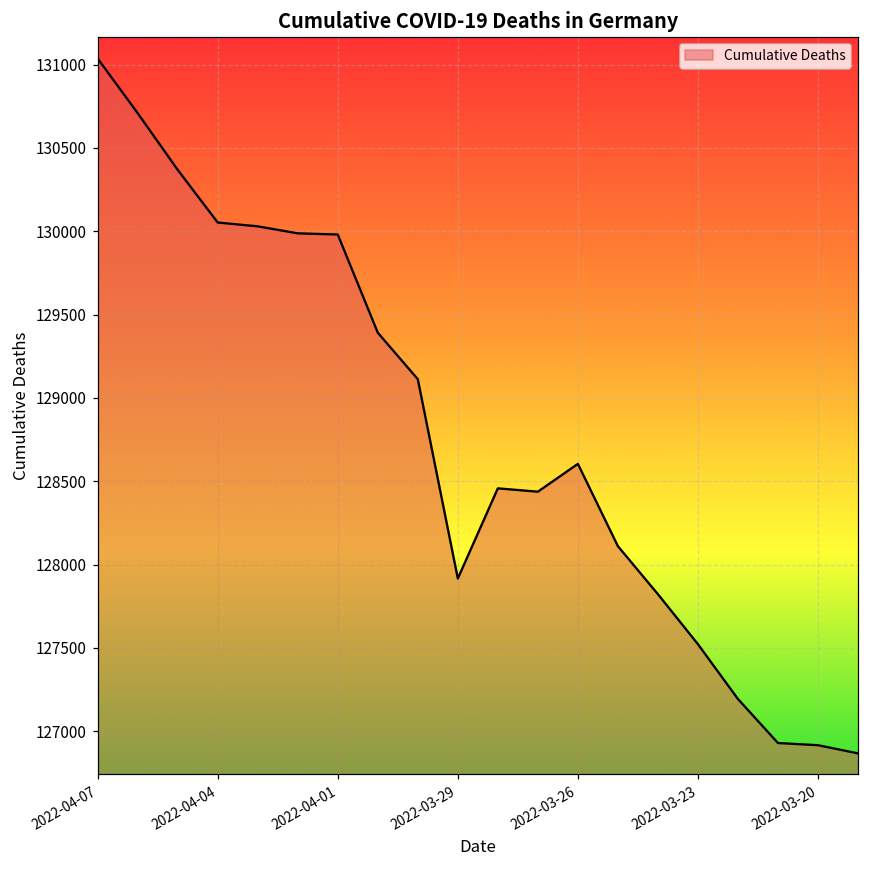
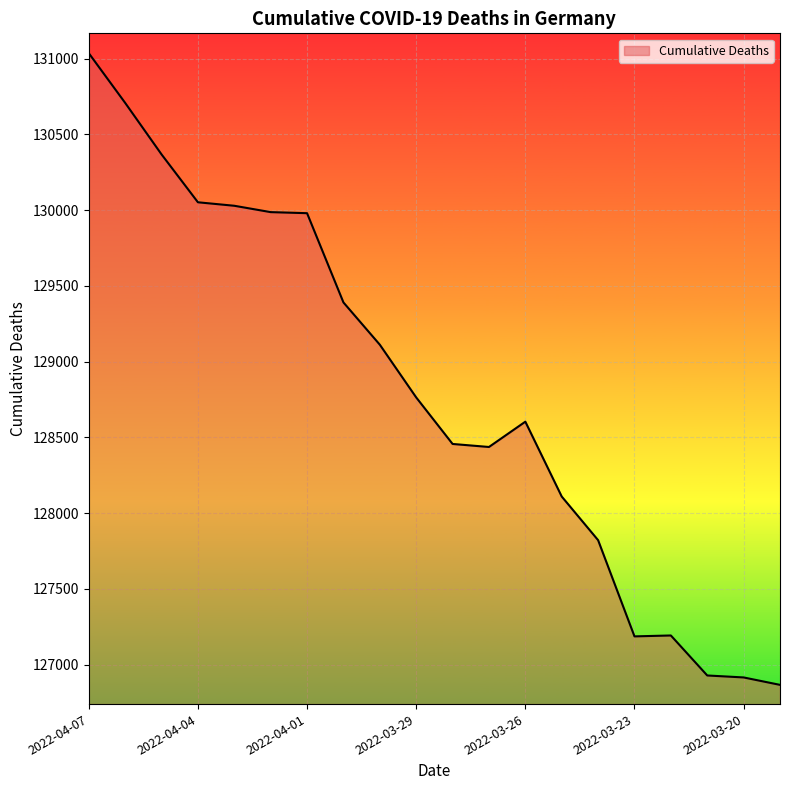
2022-03-29: 127920 -> 128760
2022-03-23: 127520 -> 127190
